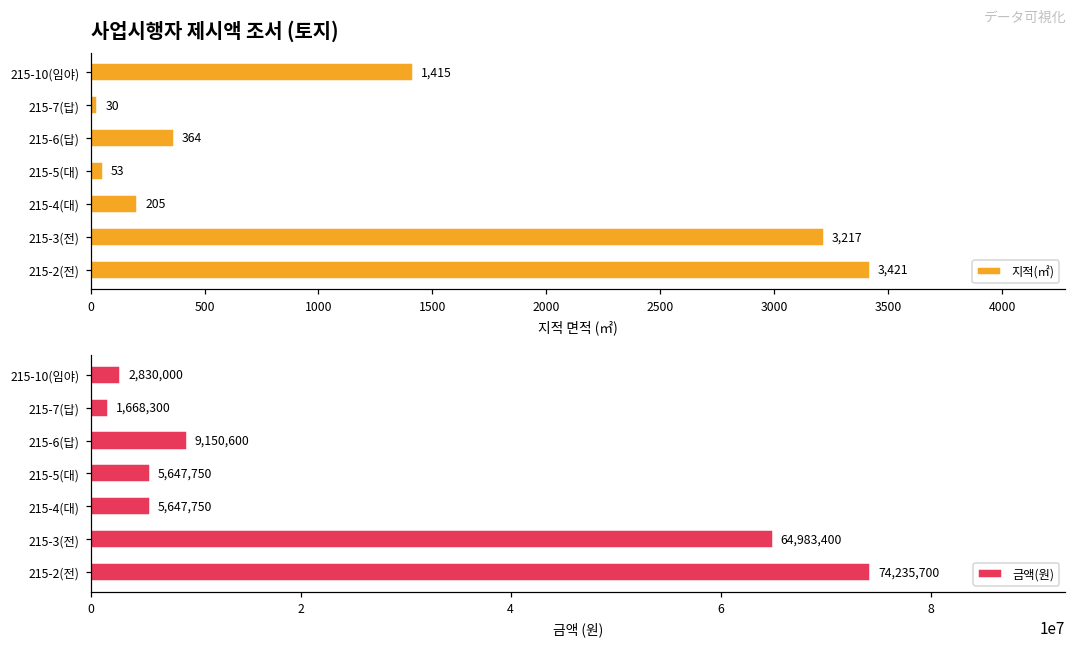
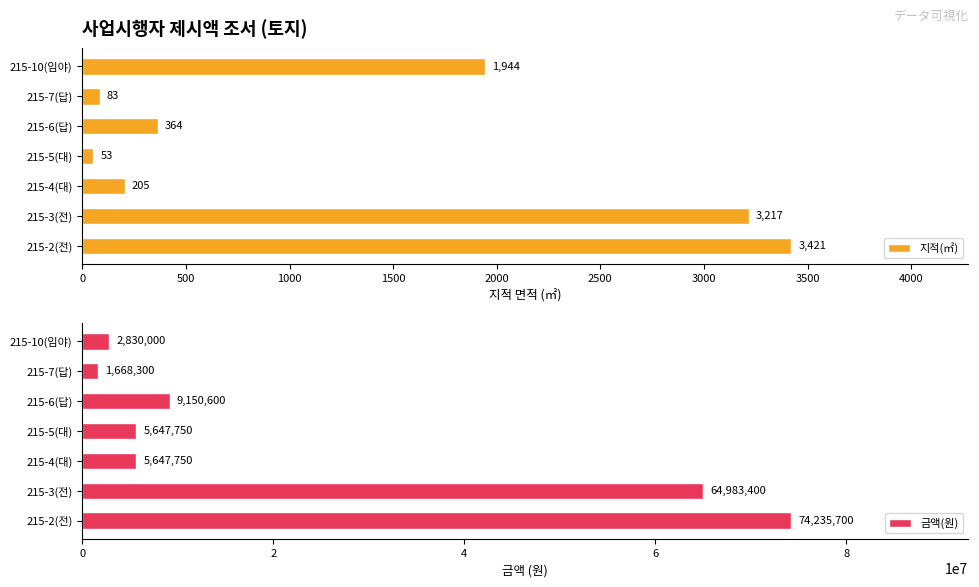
사업시행자 제시액 조서 (토지), 215-10(임야): 1,415 -> 1,944
사업시행자 제시액 조서 (토지), 215-7(답): 30 -> 83
